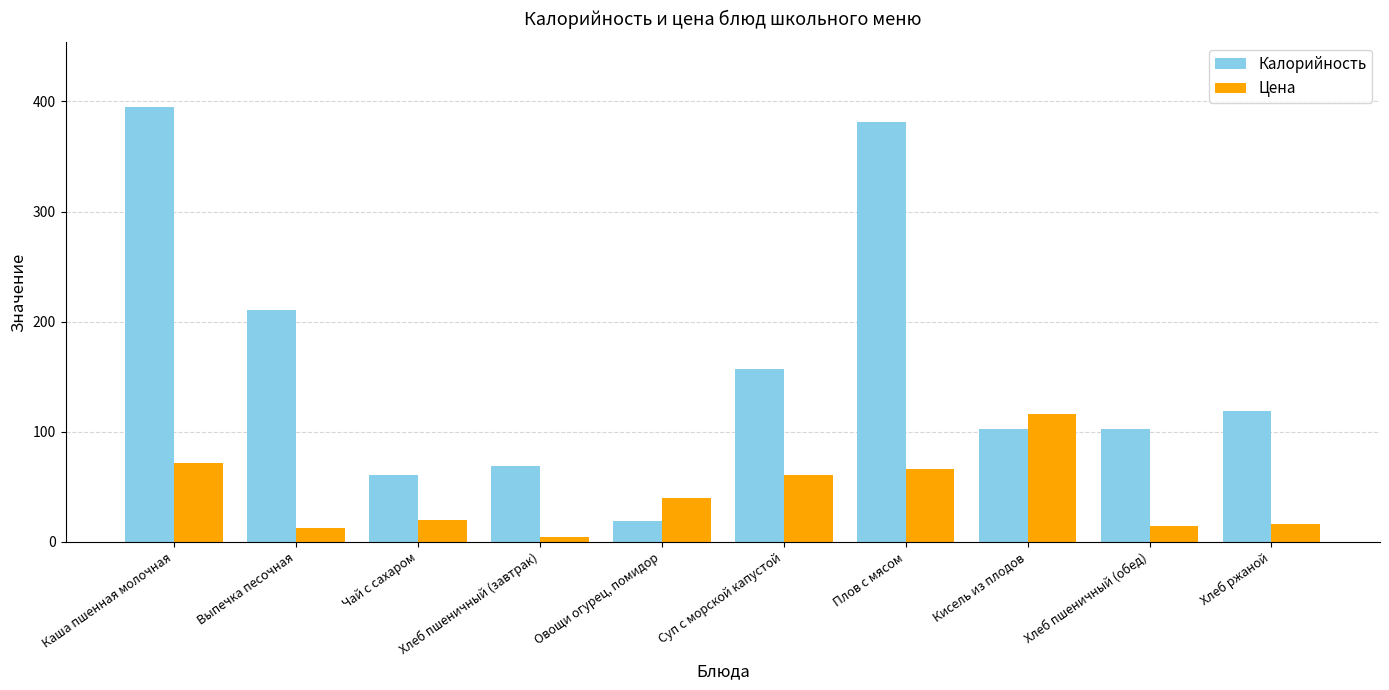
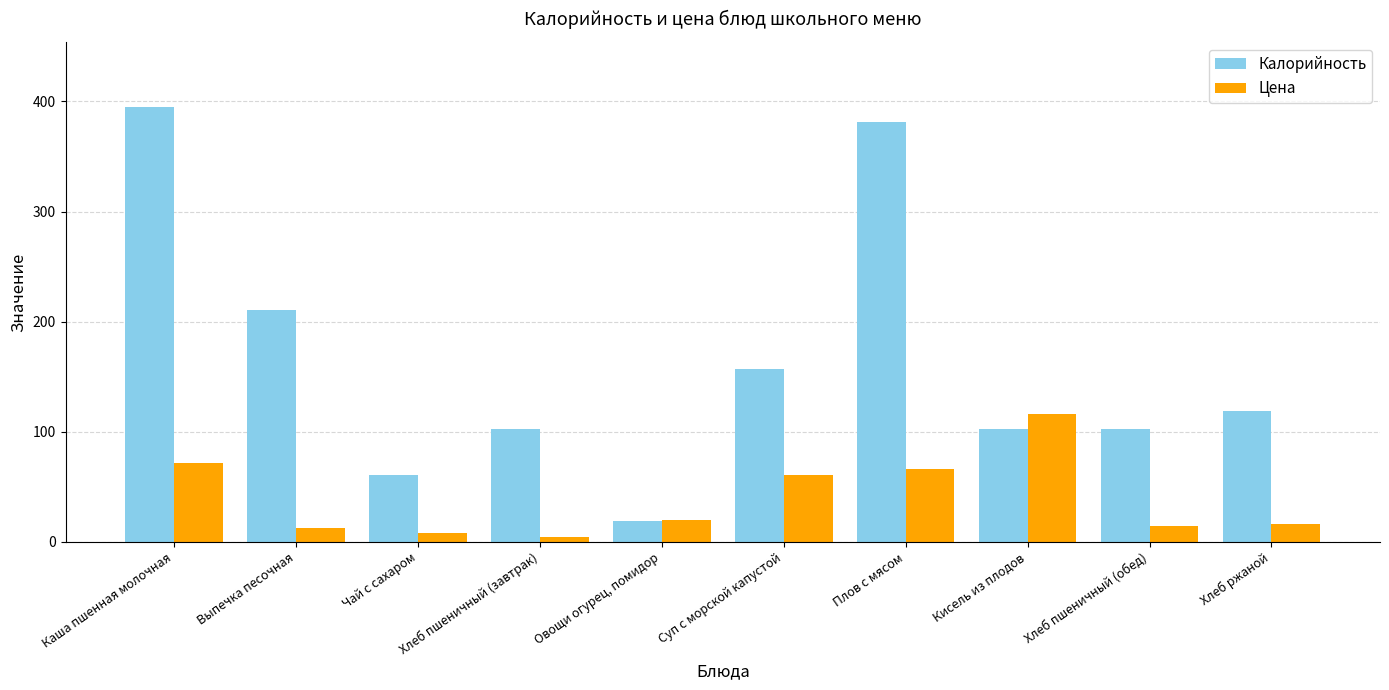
Цена, Чай с сахаром: 20 -> 8
Калорийность, Хлеб пшеничный (завтрак): 69 -> 103
Цена, Овощи огурец, помидор: 40 -> 20
